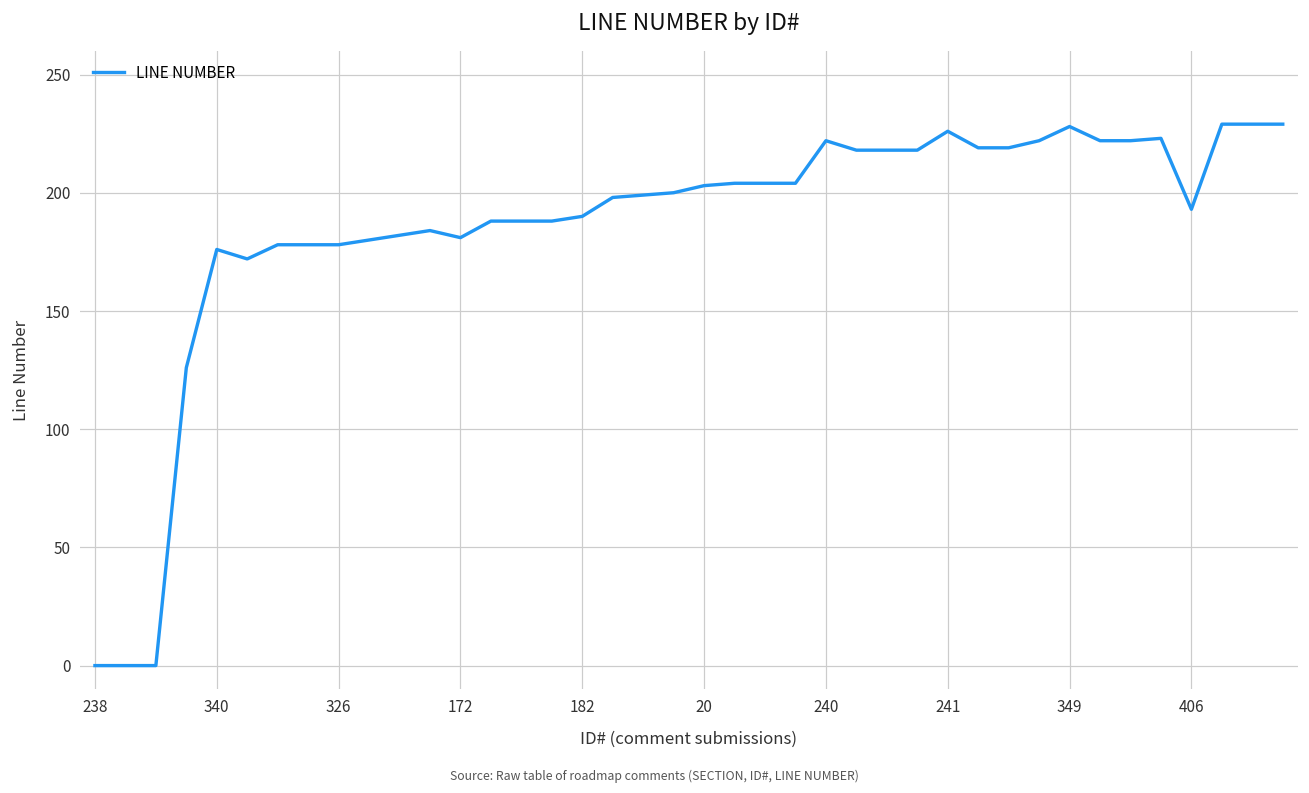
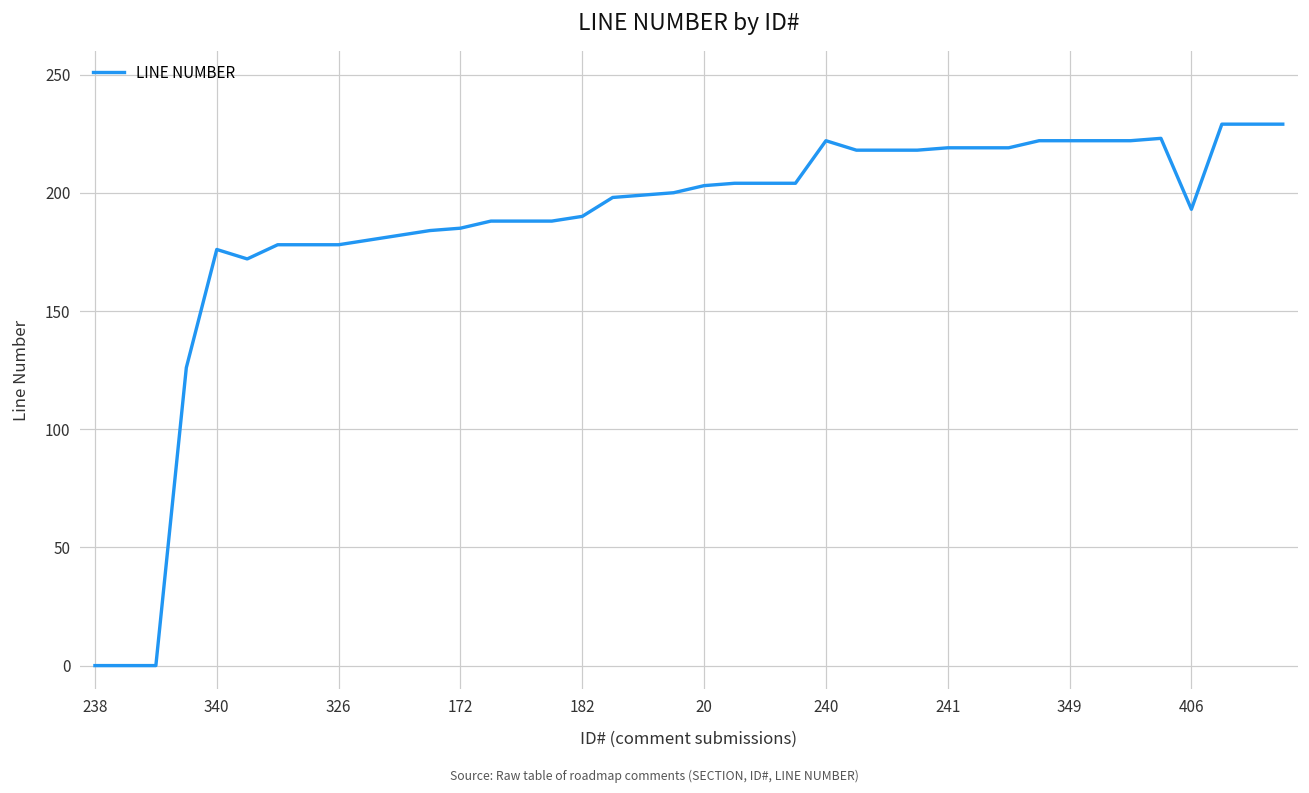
172: 181 -> 185
241: 226 -> 219
349: 228 -> 222
